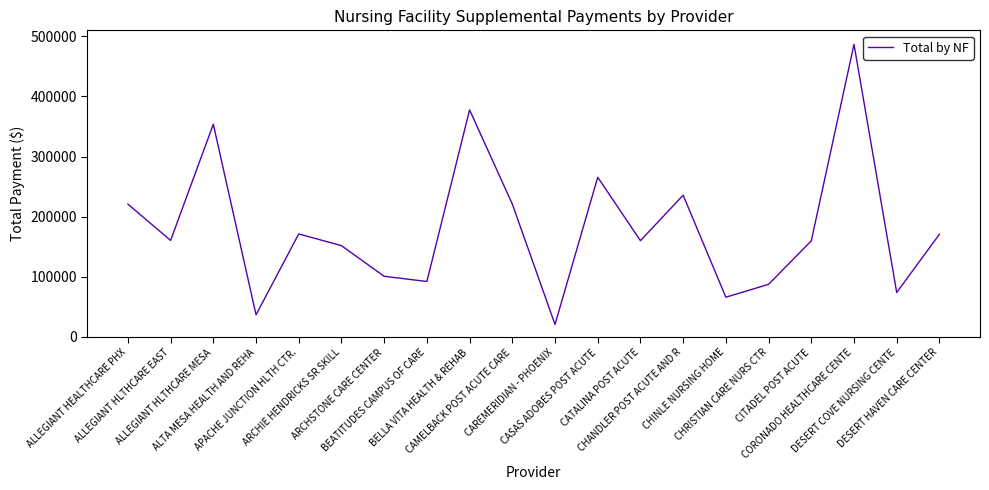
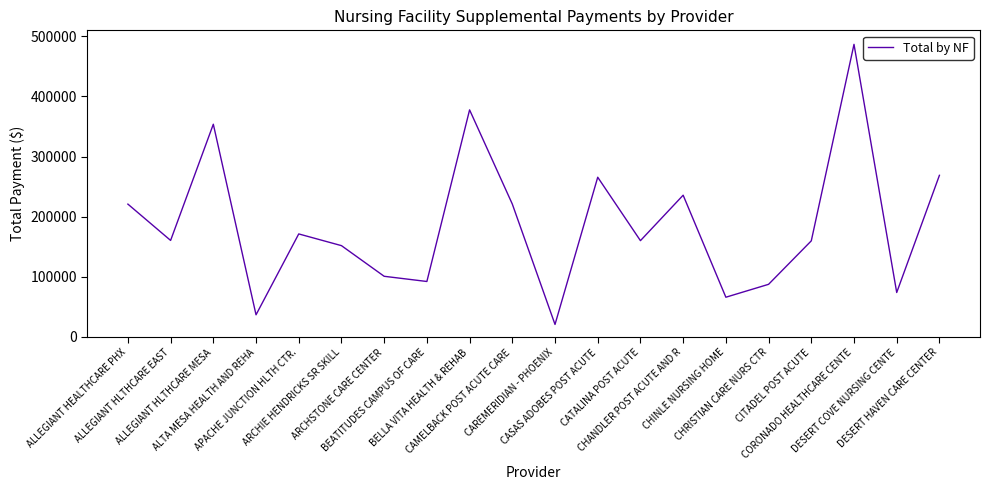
DESERT HAVEN CARE CENTER: 170000 -> 270000
